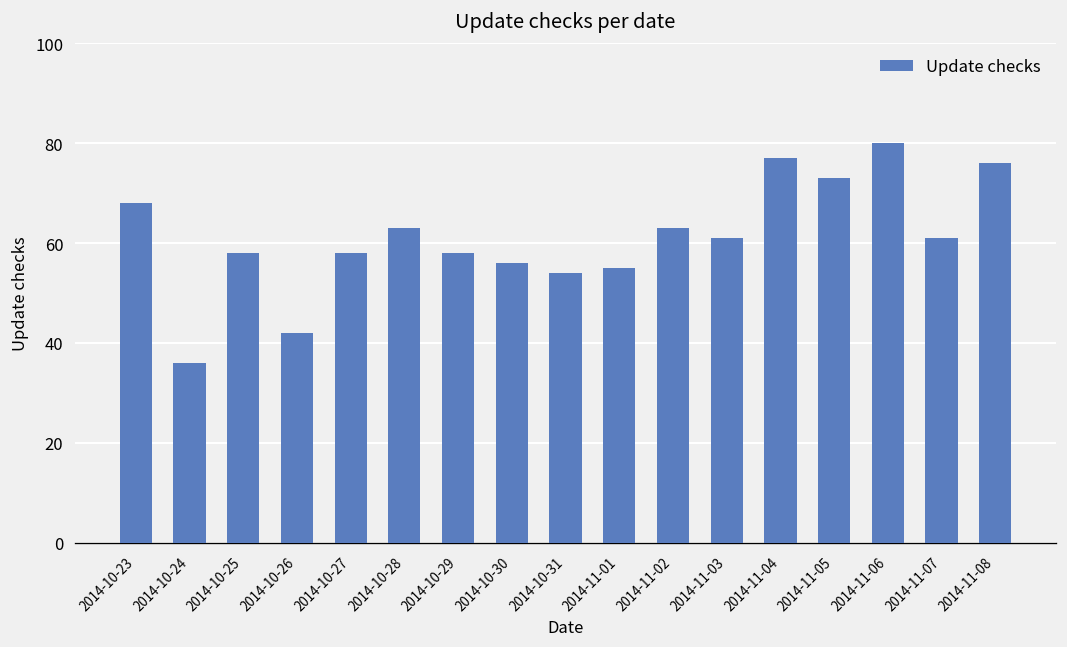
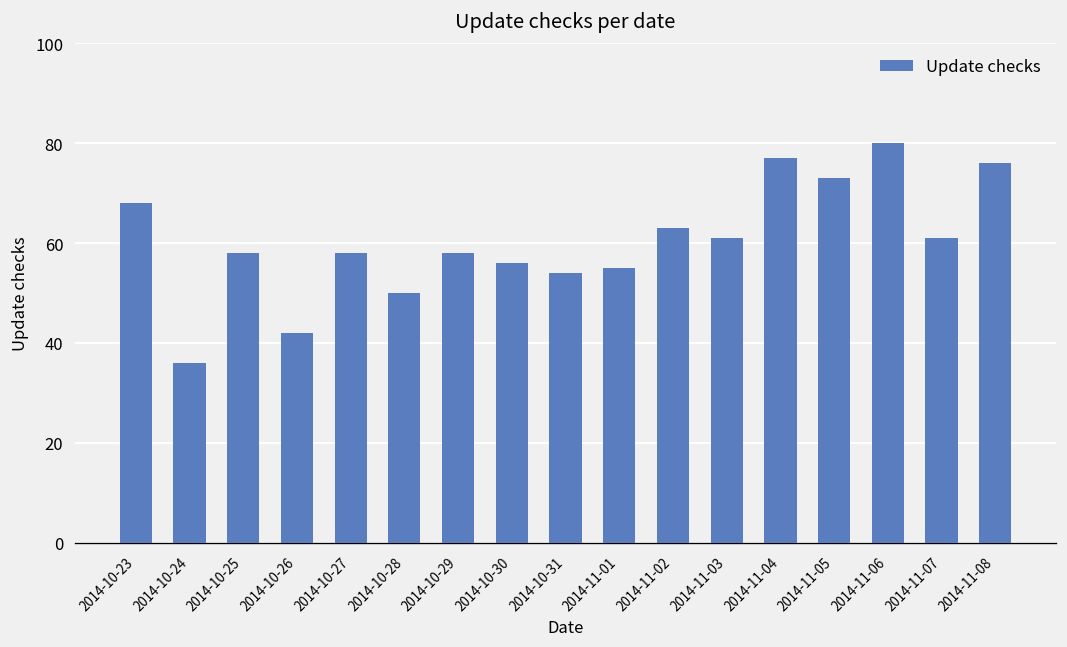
2014-10-28: 63 -> 50
